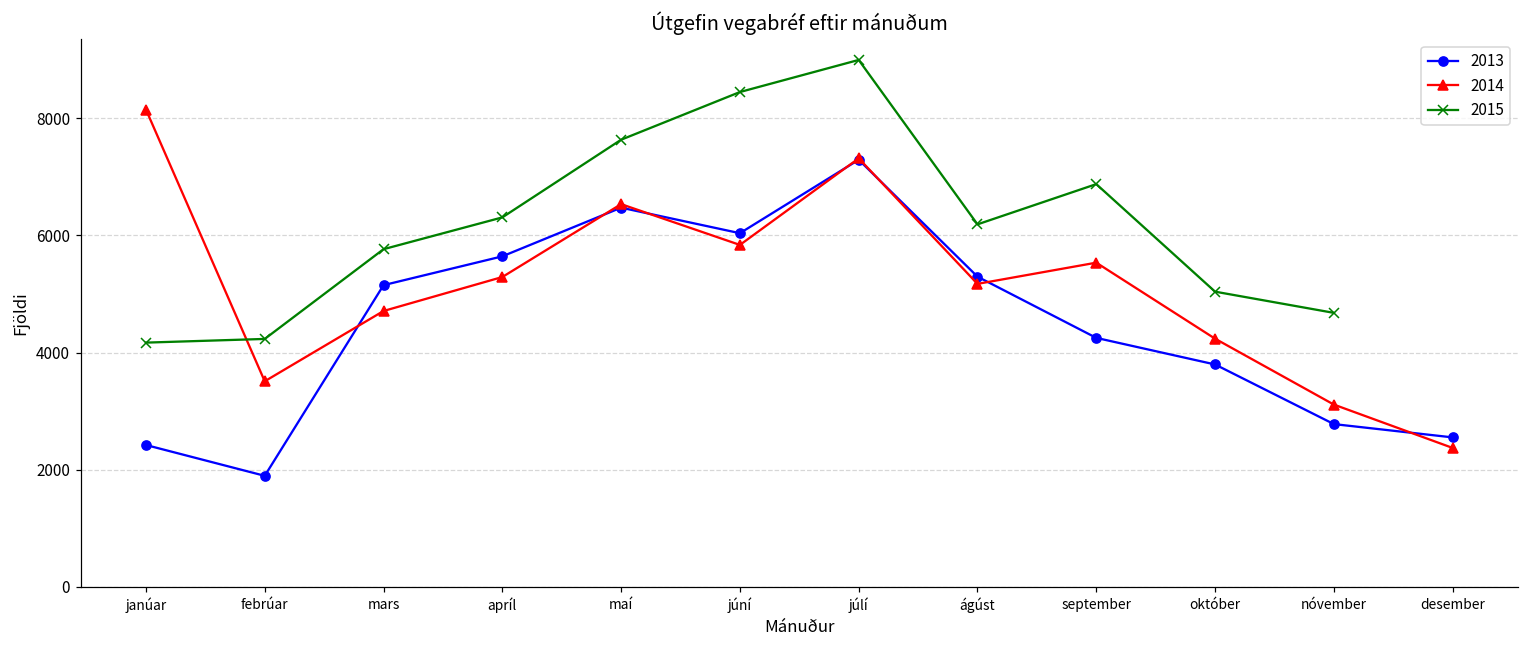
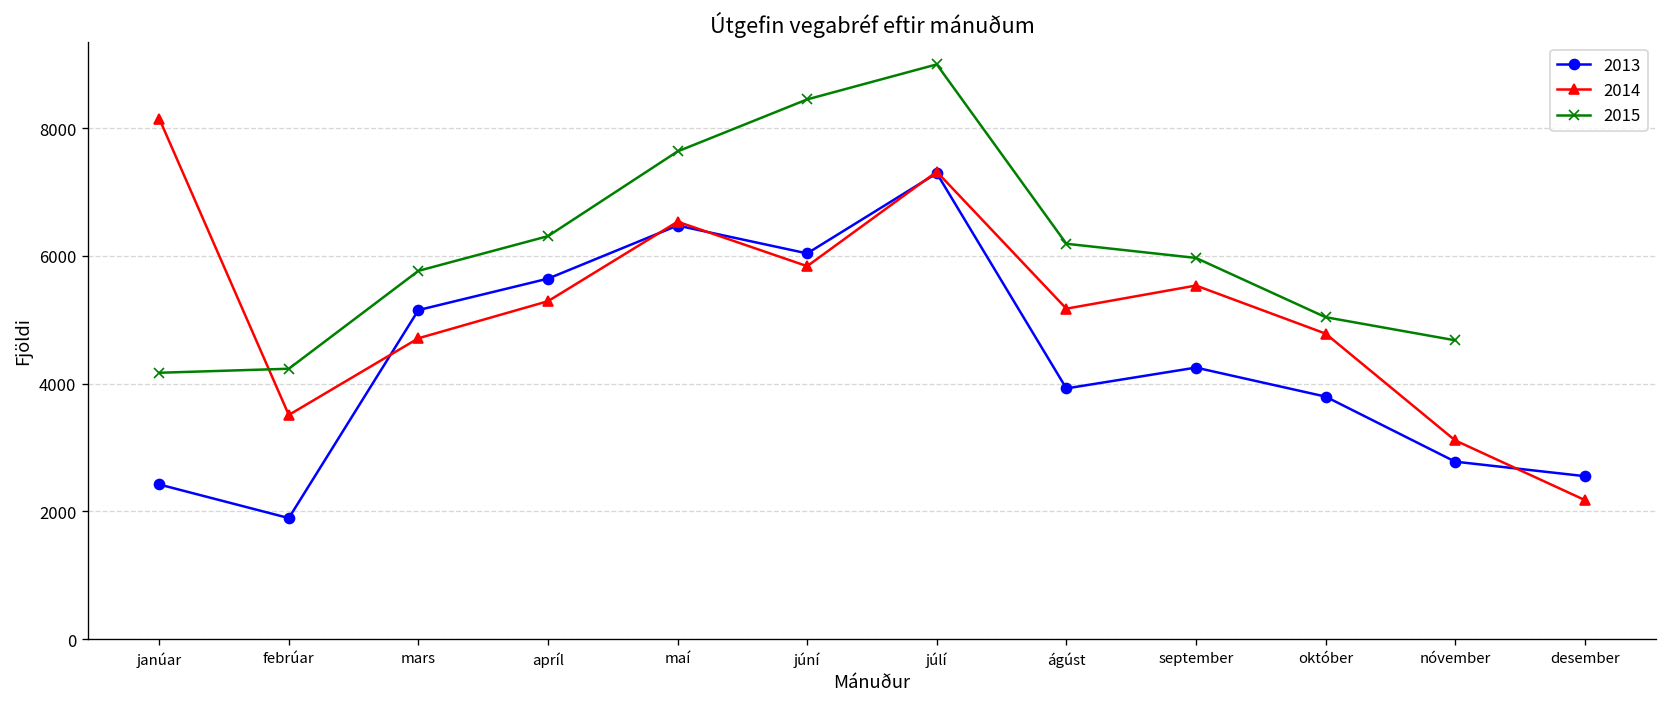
2013, ágúst: 5300 -> 3900
2015, september: 6900 -> 6000
2014, október: 4200 -> 4800
2014, desember: 2400 -> 2200
